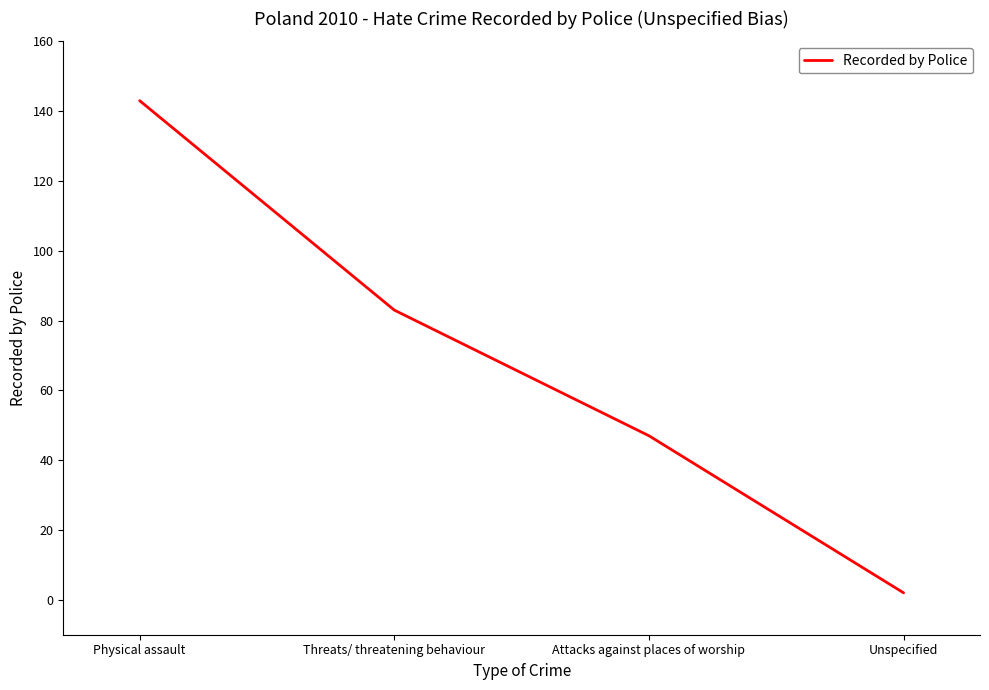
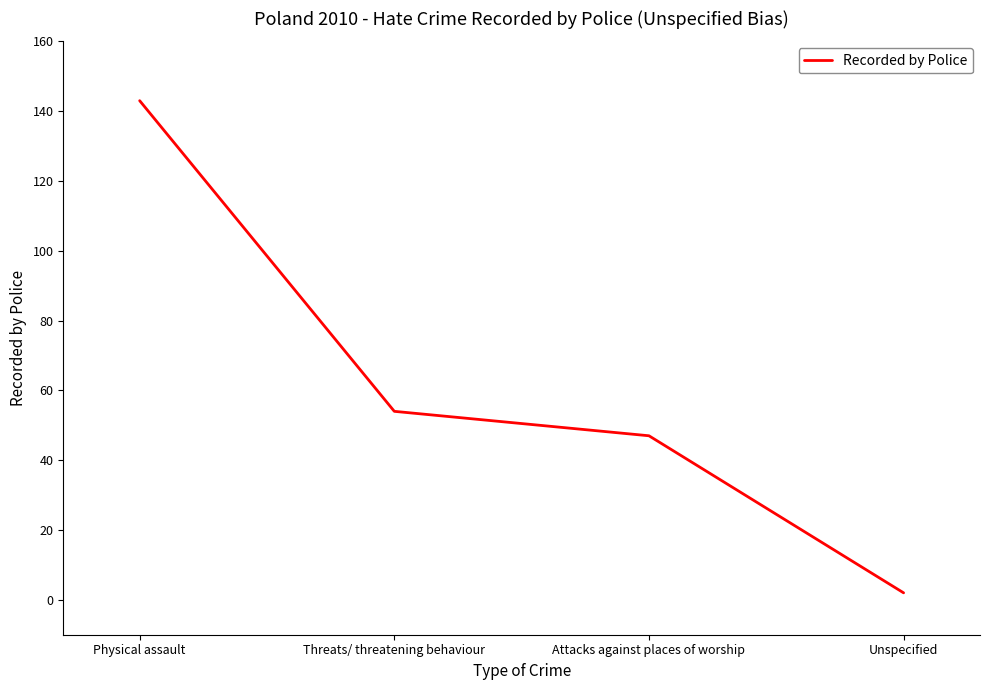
Threats/ threatening behaviour: 83 -> 54
